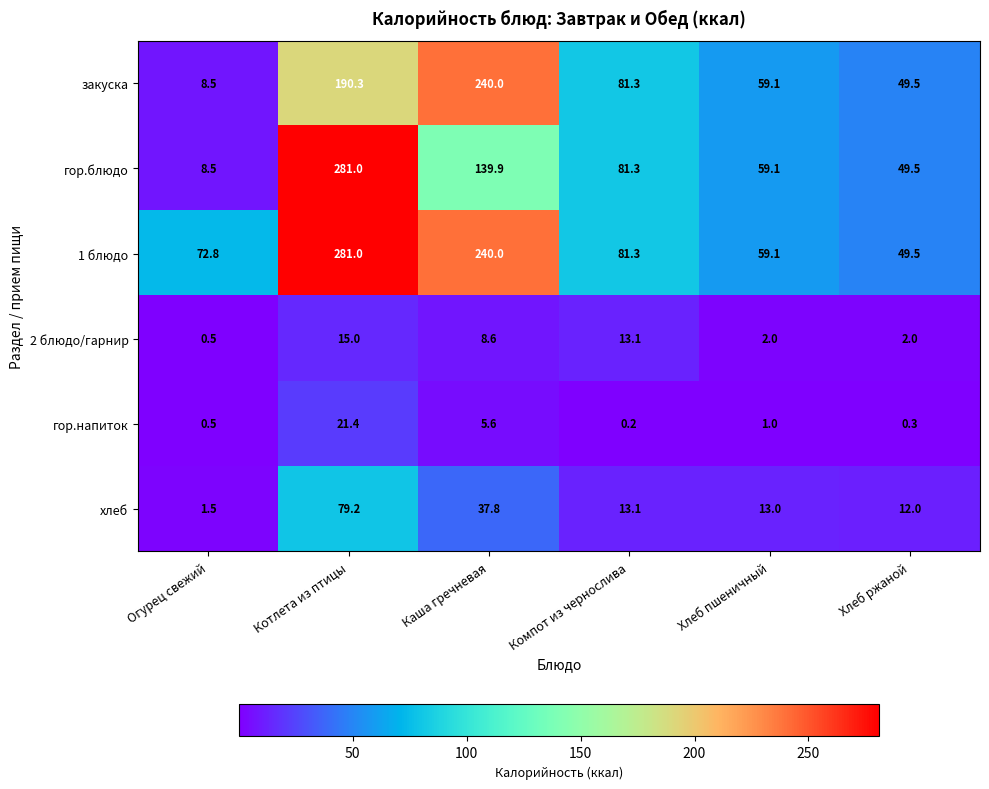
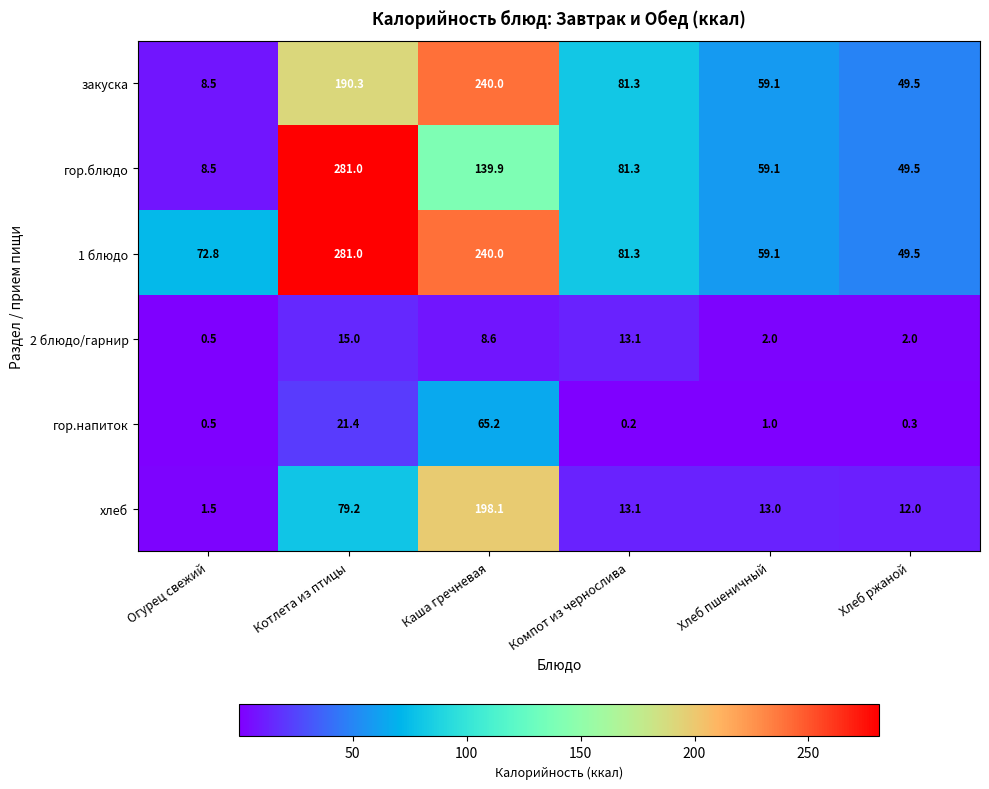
гор.напиток, Каша гречневая: 5.6 -> 65.2
хлеб, Каша гречневая: 37.8 -> 198.1
